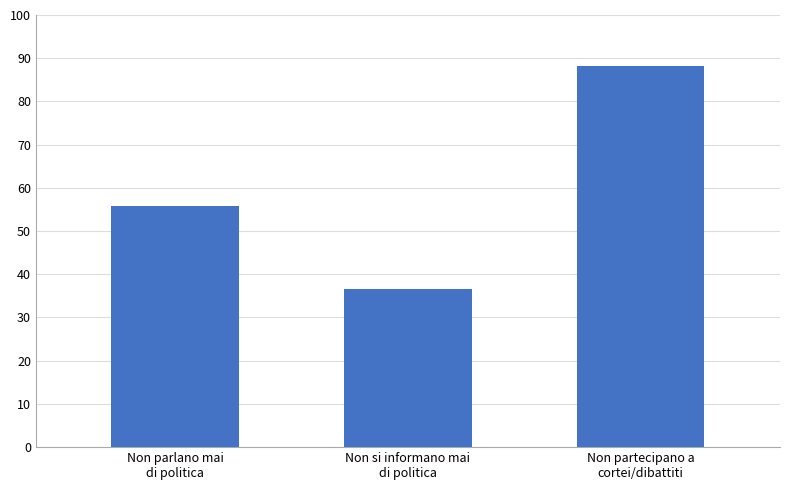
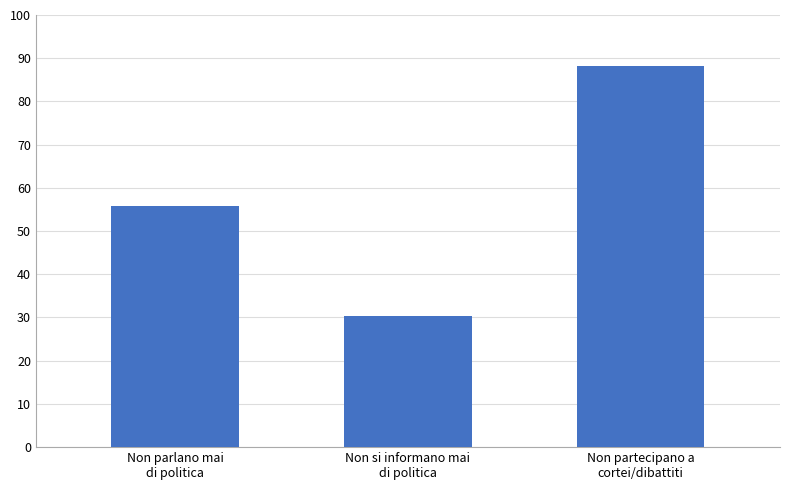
Non si informano mai di politica: 37 -> 30
